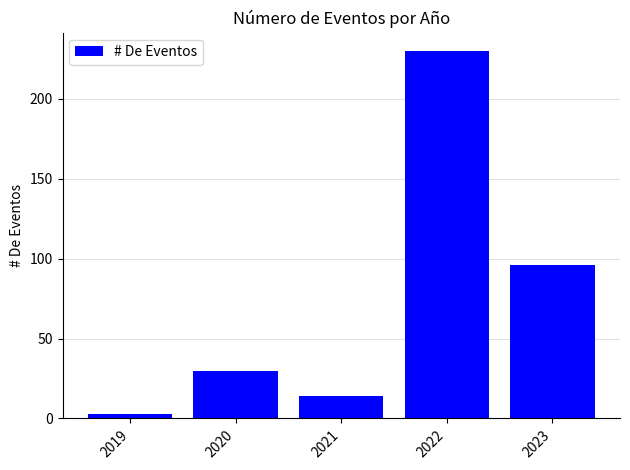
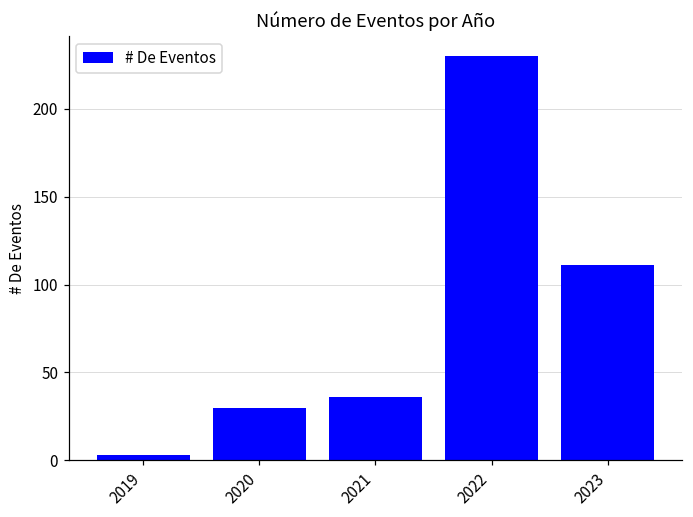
2021: 14 -> 36
2023: 96 -> 111
